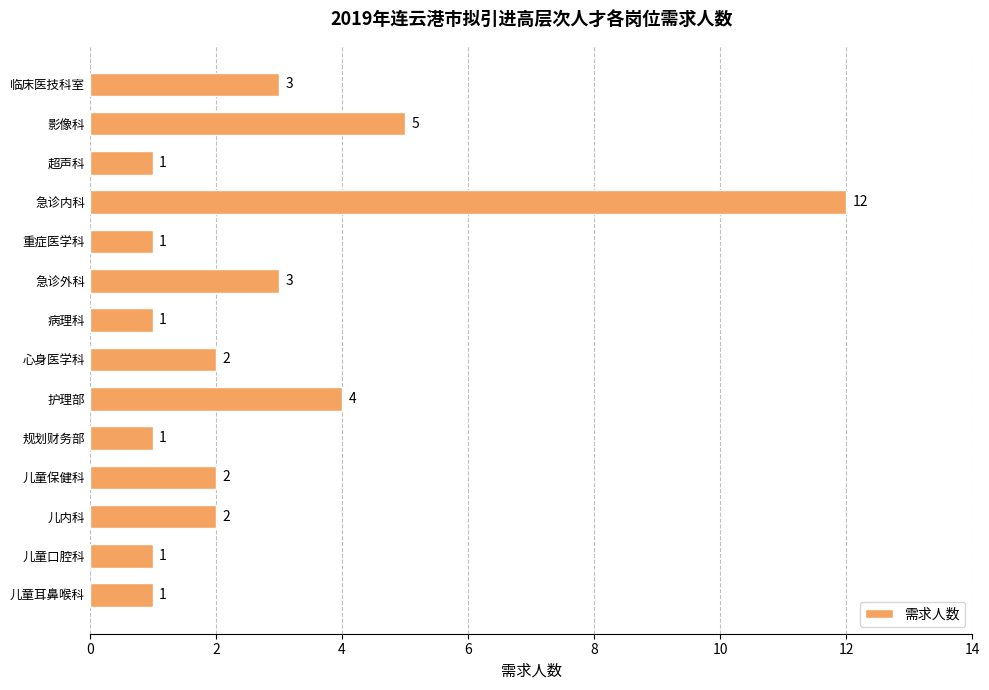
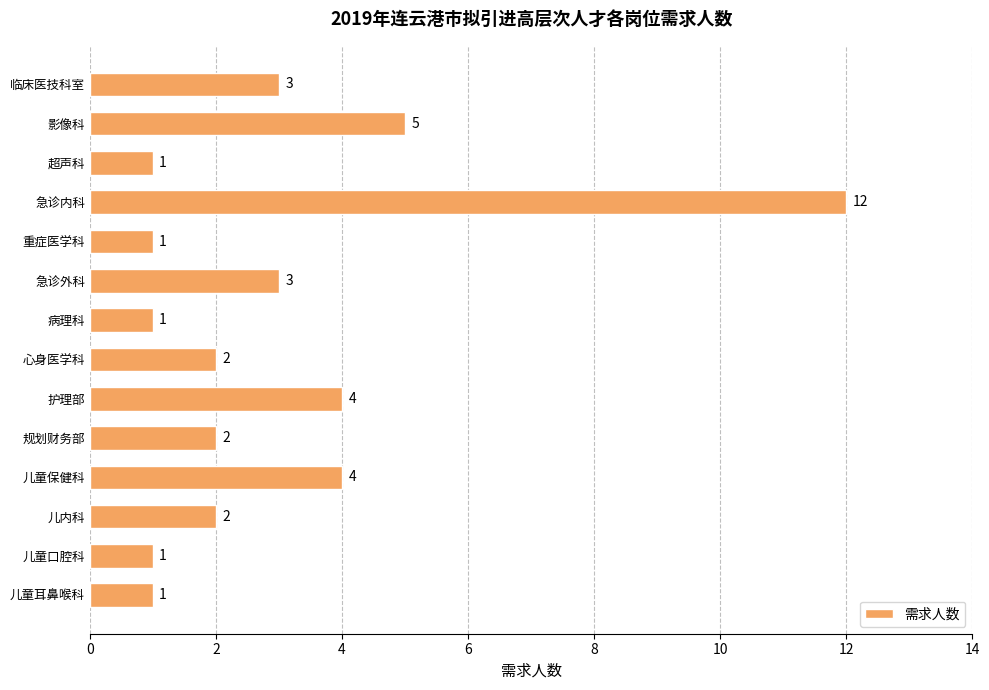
规划财务部: 1 -> 2
儿童保健科: 2 -> 4
